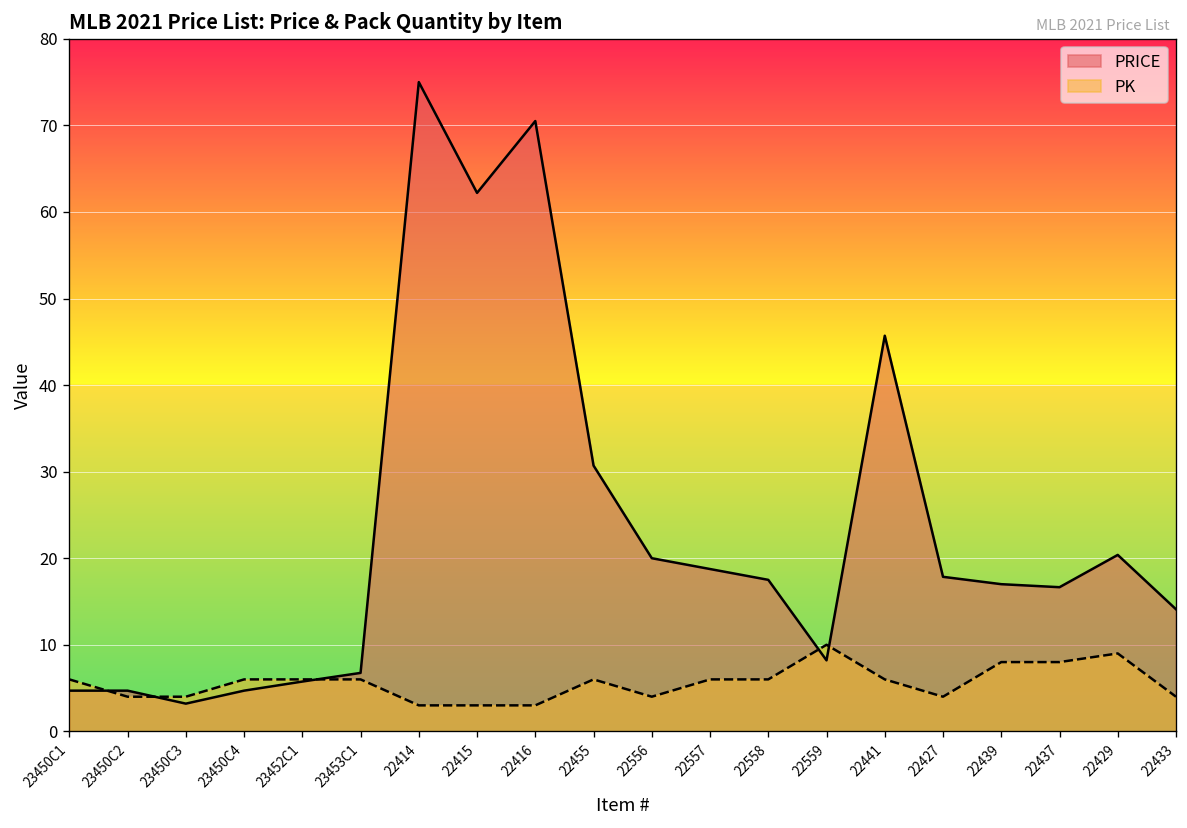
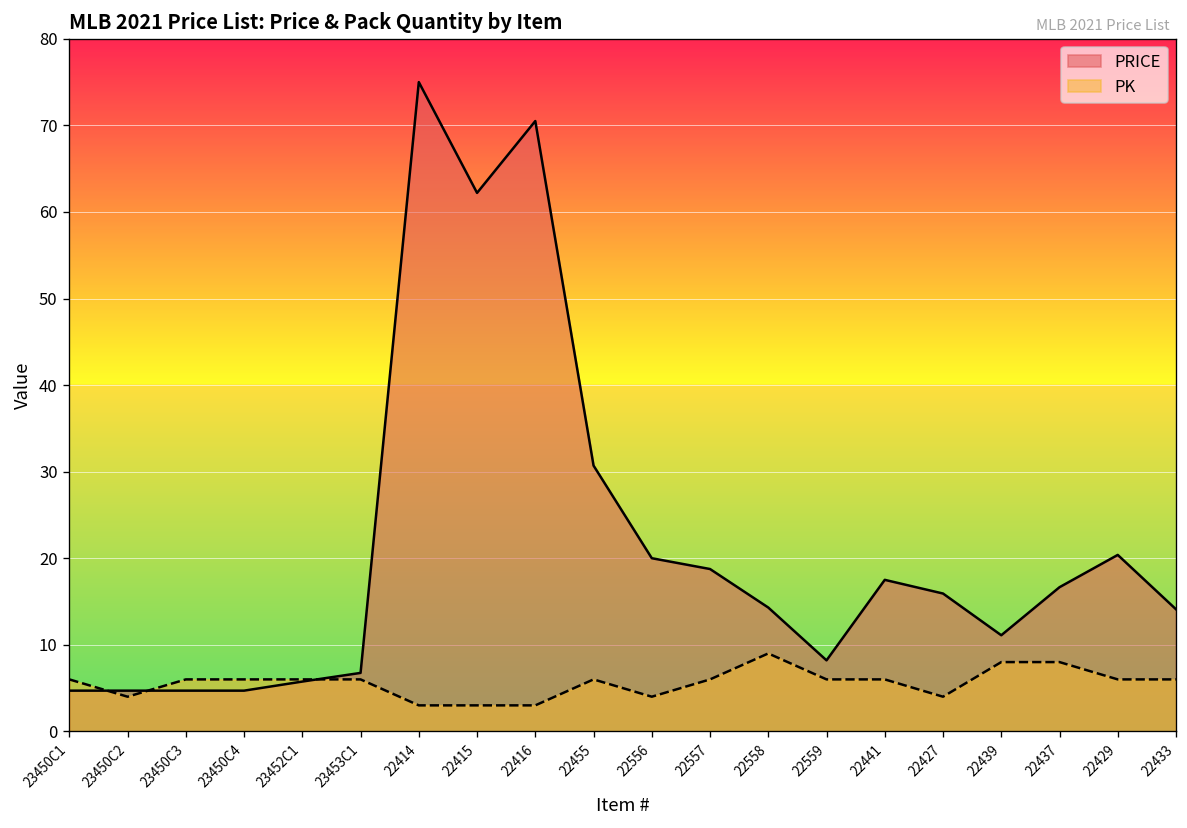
PRICE, 23450C3: 3 -> 5
PK, 23450C3: 4 -> 6
PRICE, 22558: 18 -> 14
PK, 22558: 6 -> 9
PK, 22559: 10 -> 6
PRICE, 22441: 46 -> 18
PRICE, 22427: 18 -> 16
PRICE, 22439: 17 -> 11
PK, 22429: 9 -> 6
PK, 22433: 4 -> 6
